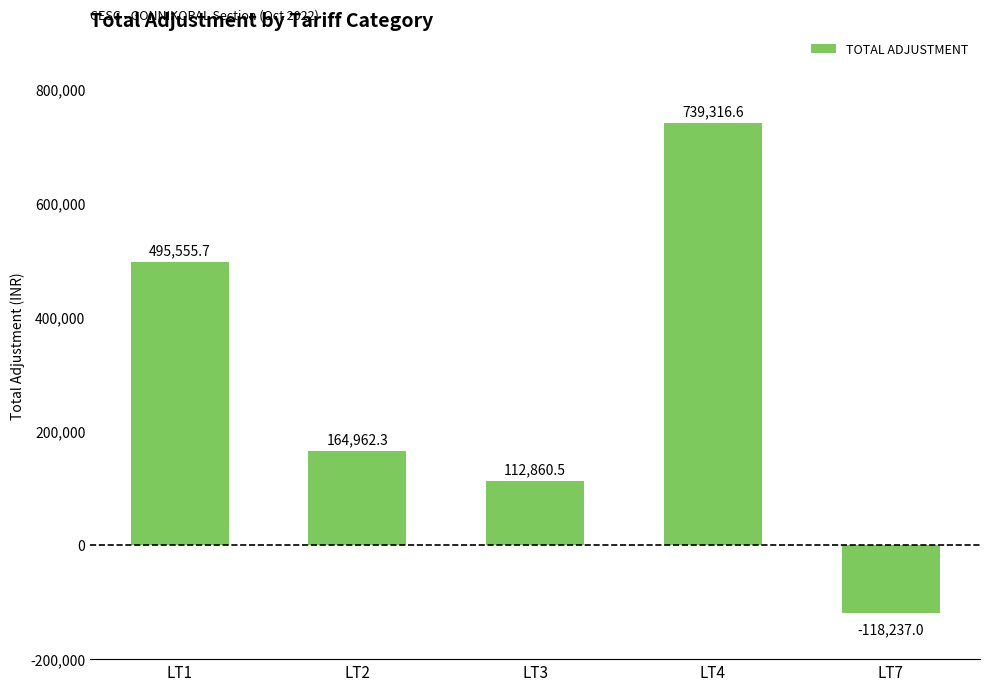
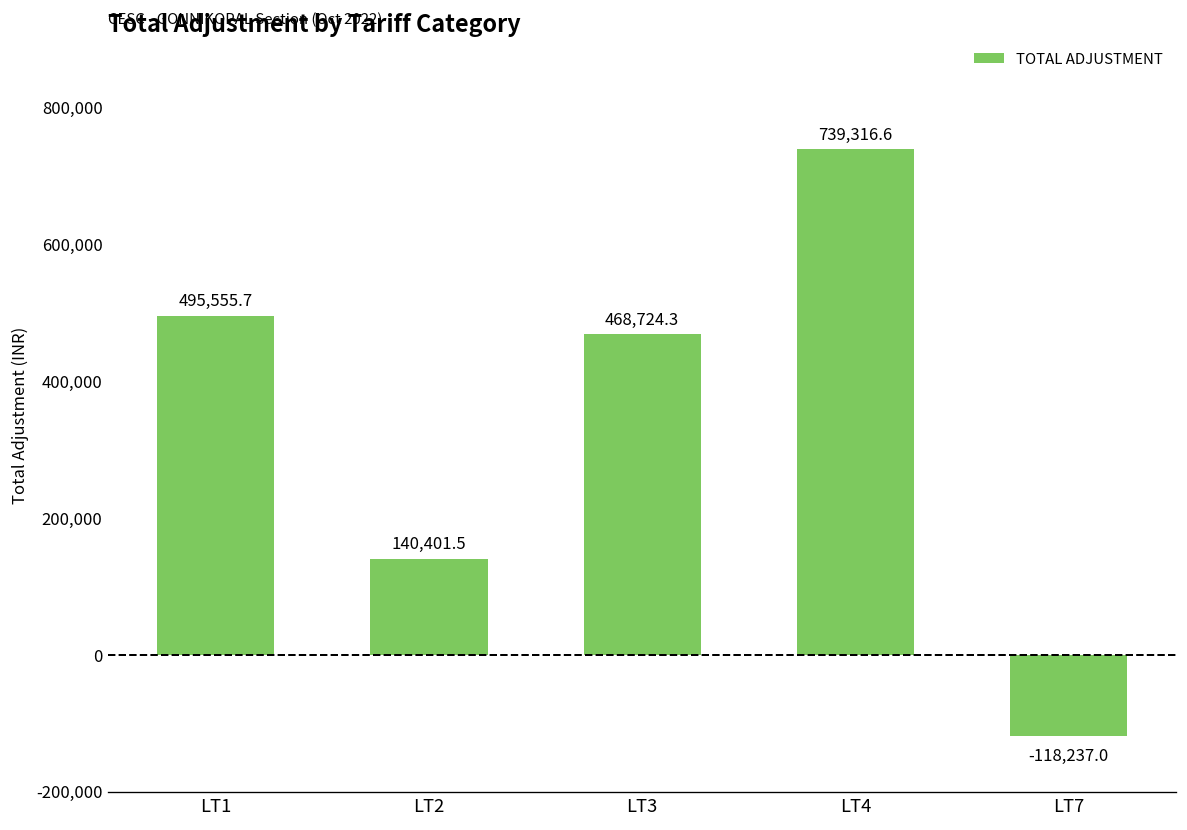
LT2: 164,962.3 -> 140,401.5
LT3: 112,860.5 -> 468,724.3
